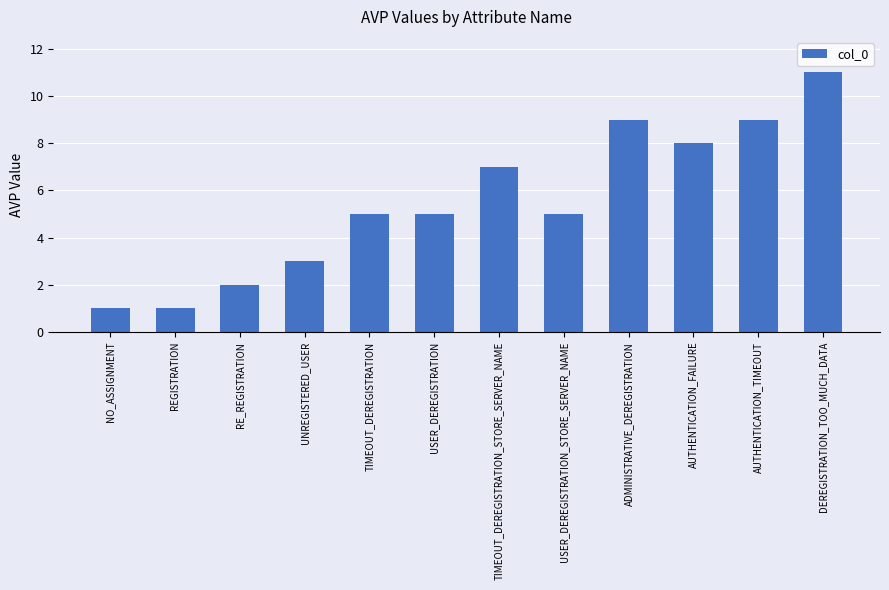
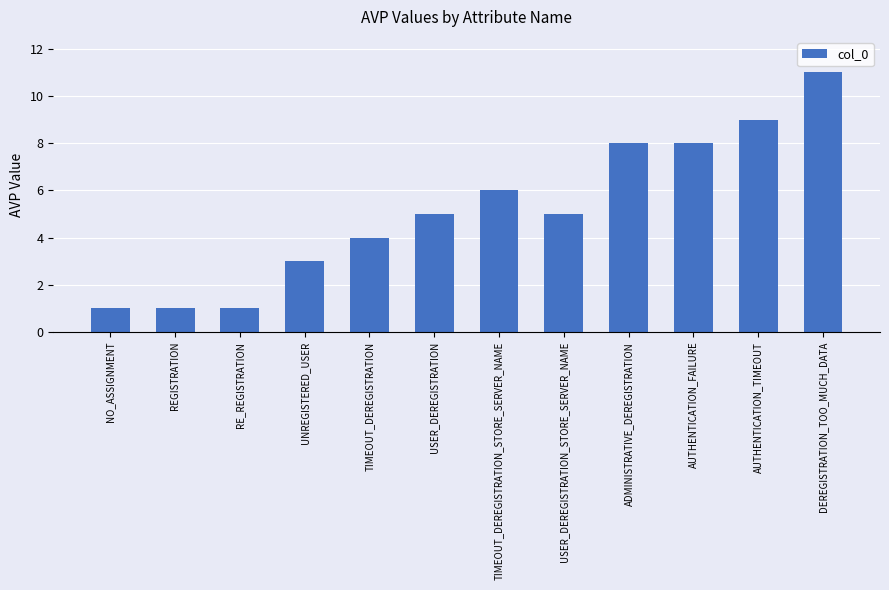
RE_REGISTRATION: 2 -> 1
TIMEOUT_DEREGISTRATION: 5 -> 4
TIMEOUT_DEREGISTRATION_STORE_SERVER_NAME: 7 -> 6
ADMINISTRATIVE_DEREGISTRATION: 9 -> 8
